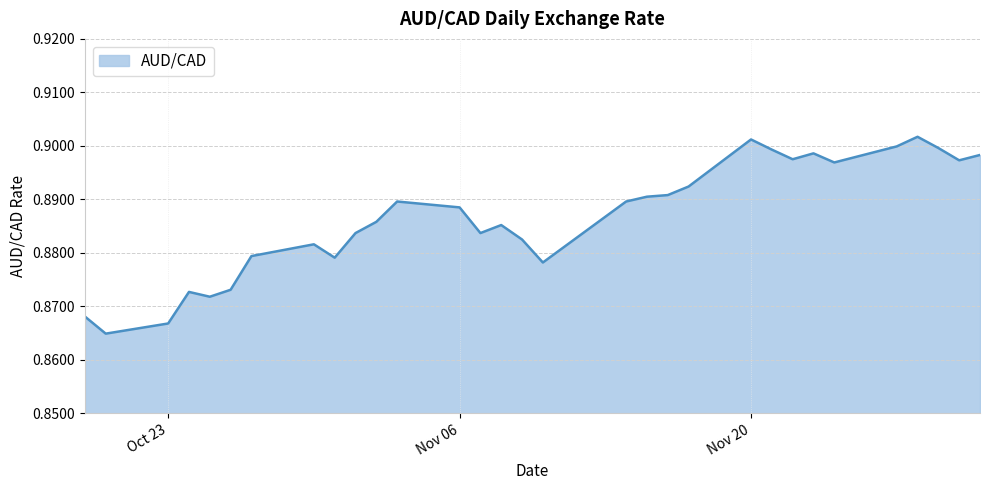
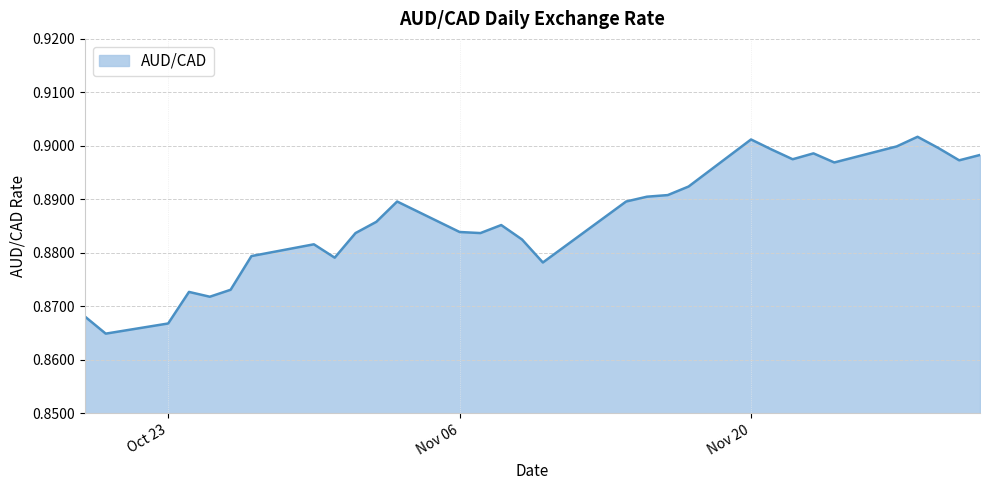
Nov 06: 0.889 -> 0.884
